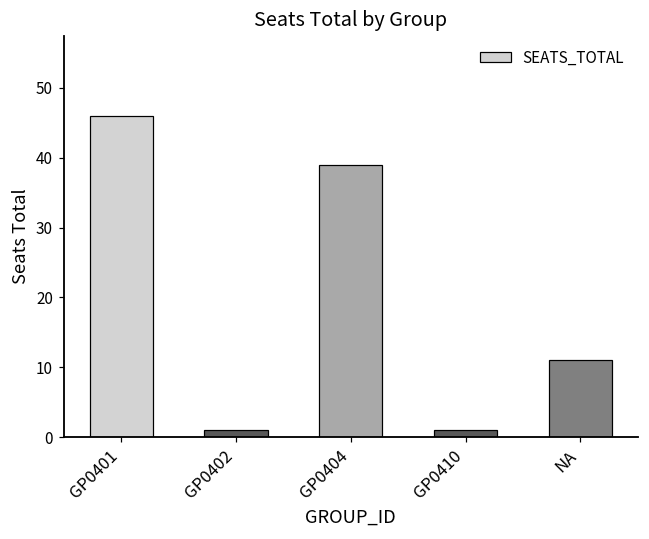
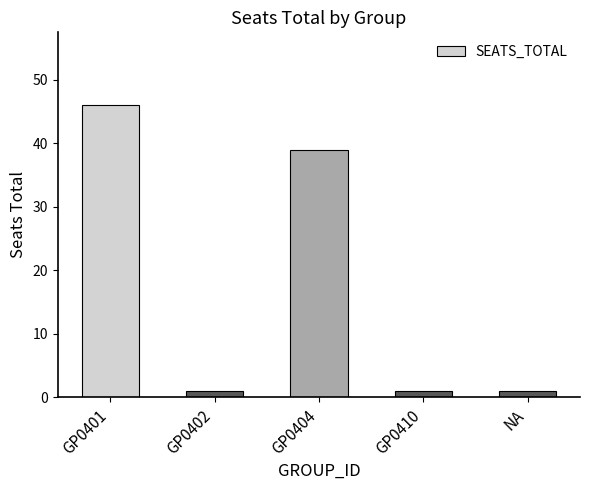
NA: 11 -> 1
